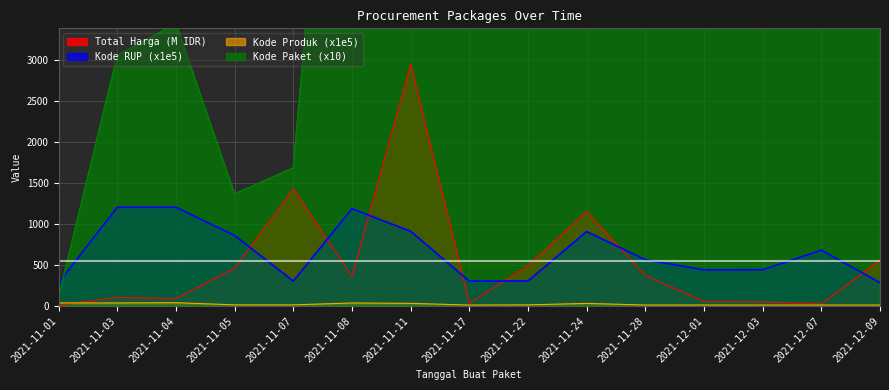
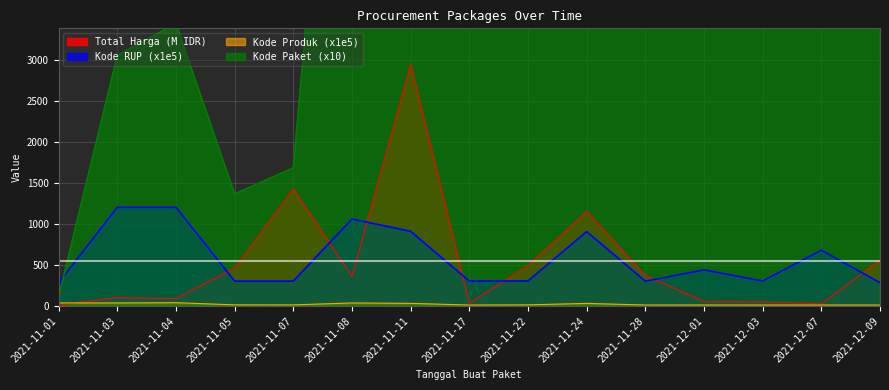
Kode RUP (x1e5), 2021-11-05: 900 -> 300
Kode RUP (x1e5), 2021-11-08: 1200 -> 1100
Kode RUP (x1e5), 2021-11-28: 600 -> 300
Kode RUP (x1e5), 2021-12-03: 400 -> 300
